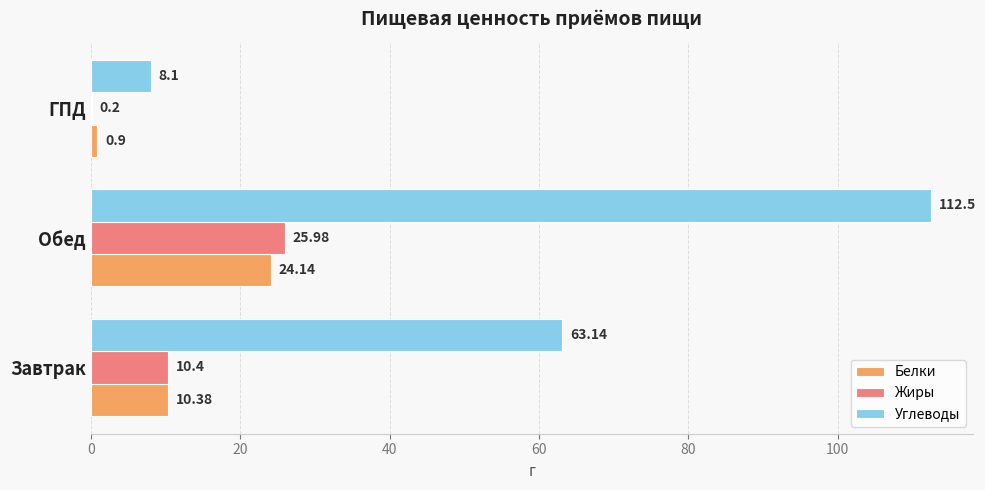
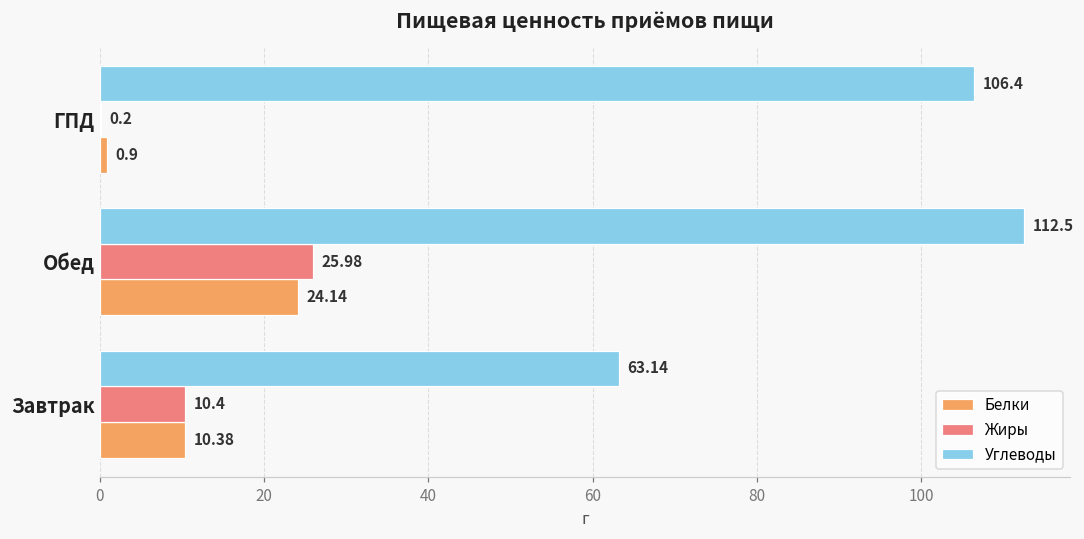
Углеводы, ГПД: 8.1 -> 106.4
